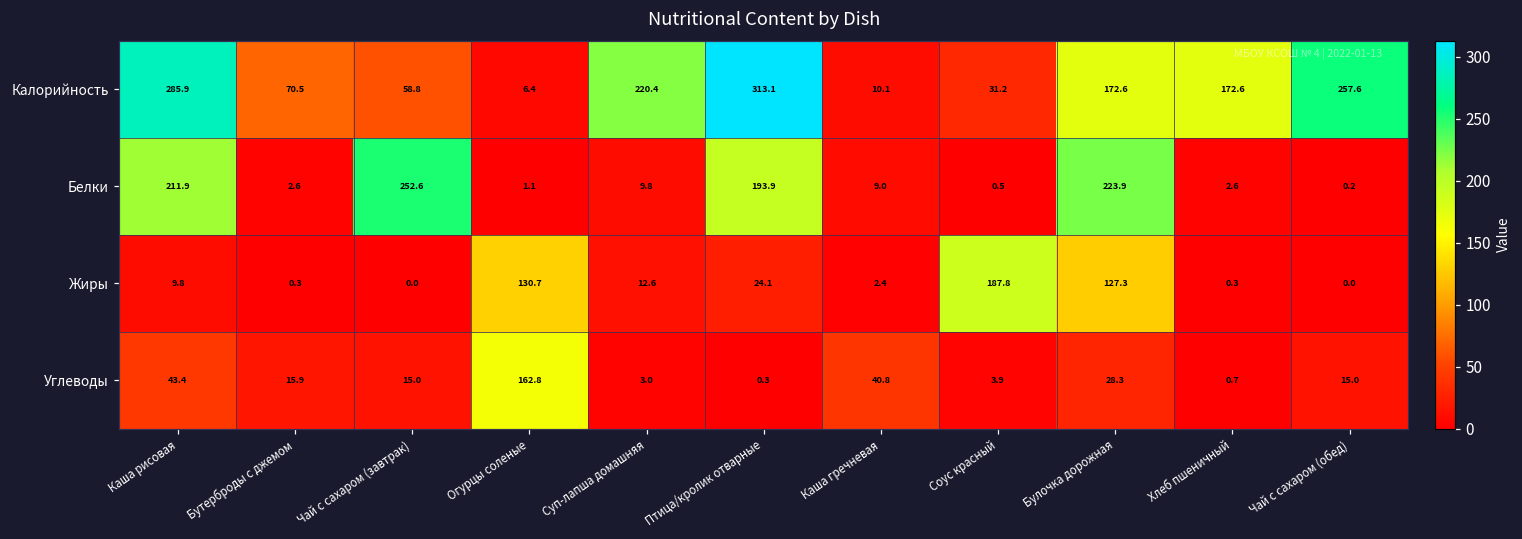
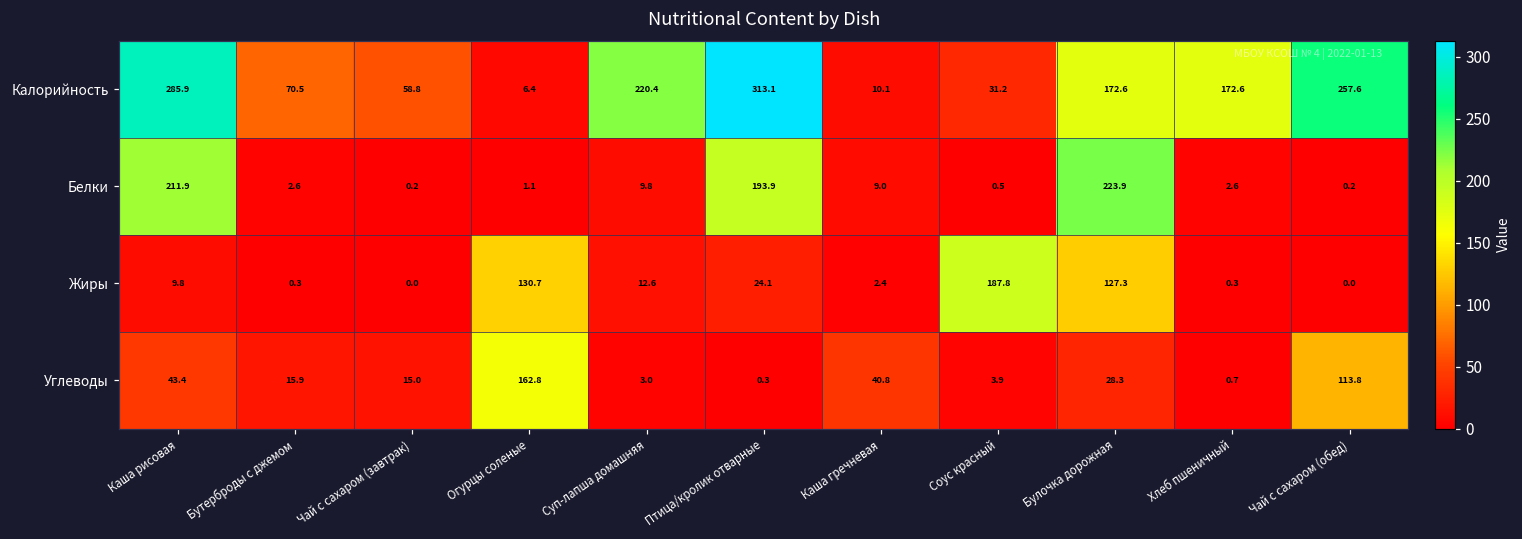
Белки, Чай с сахаром (завтрак): 252.6 -> 0.2
Углеводы, Чай с сахаром (обед): 15.0 -> 113.8
